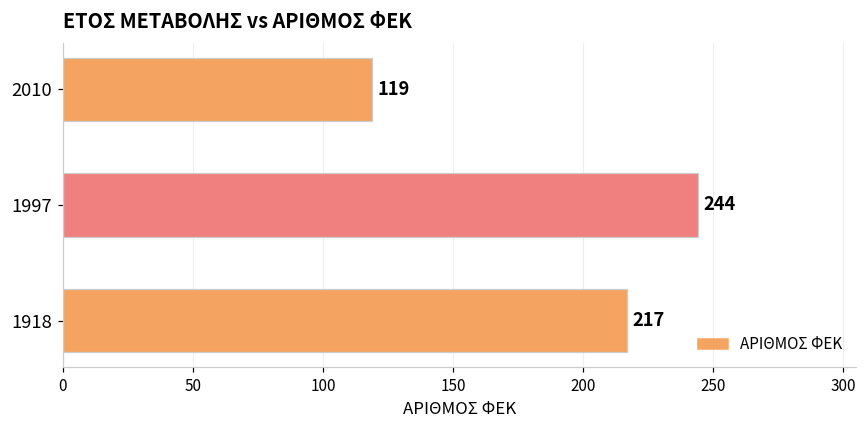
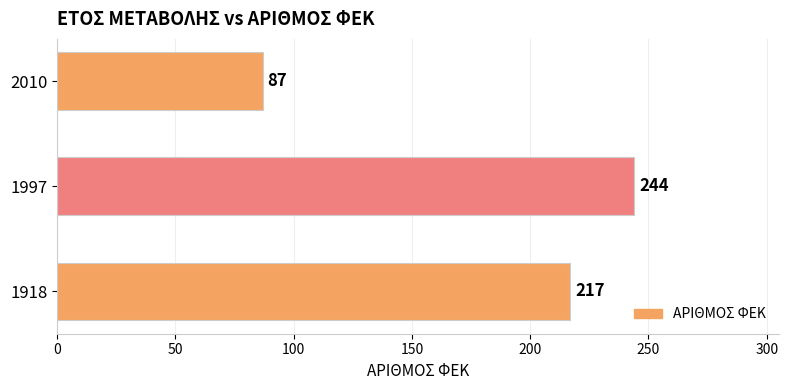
2010: 119 -> 87
